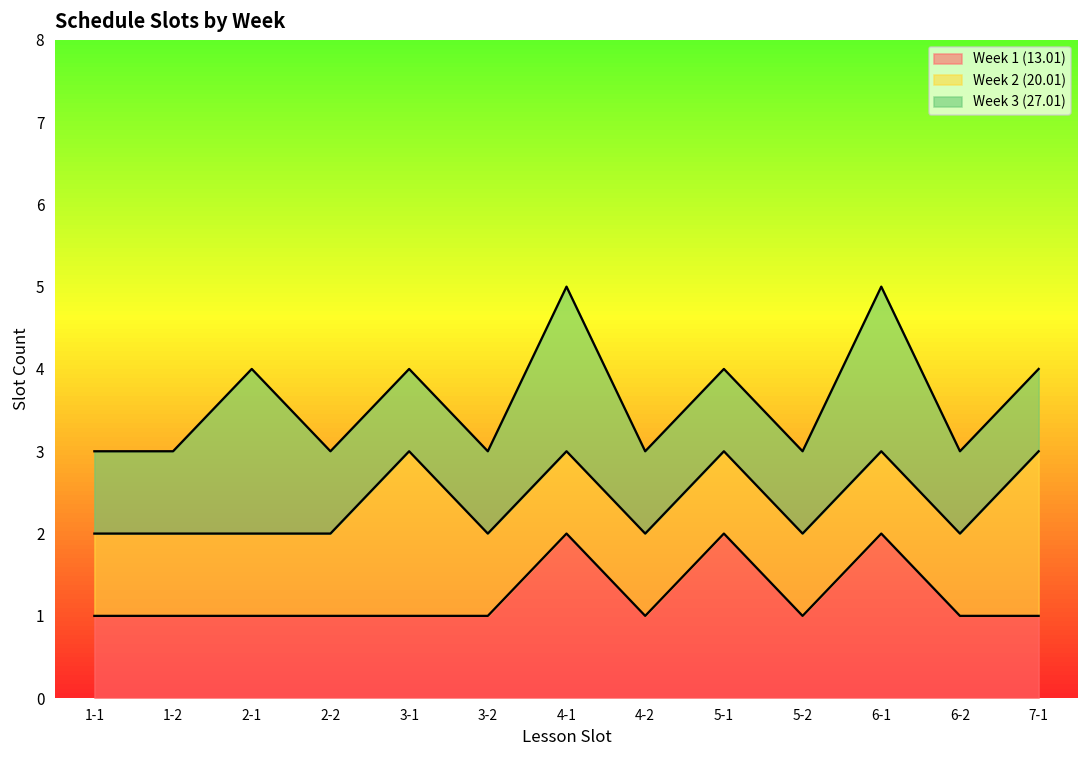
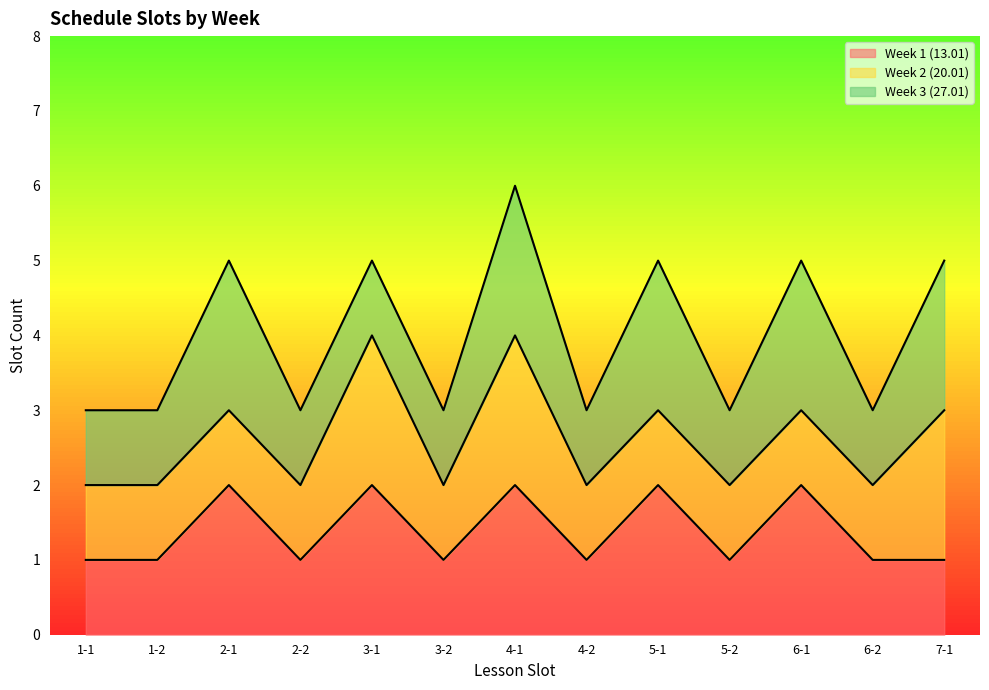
Week 1 (13.01), 2-1: 1 -> 2
Week 1 (13.01), 3-1: 1 -> 2
Week 2 (20.01), 4-1: 1 -> 2
Week 3 (27.01), 5-1: 1 -> 2
Week 3 (27.01), 7-1: 1 -> 2
